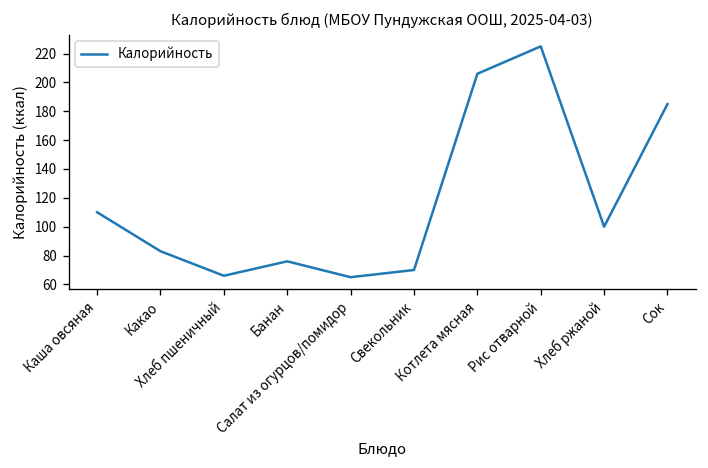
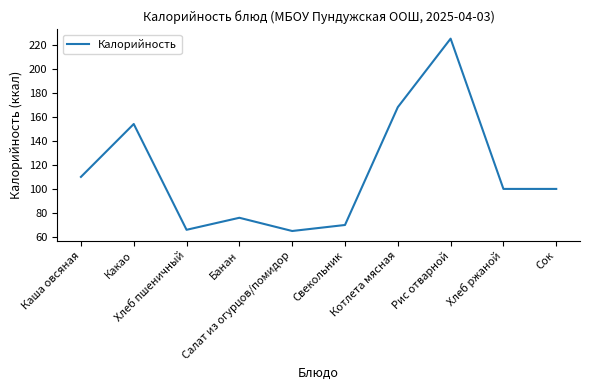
Какао: 83 -> 154
Котлета мясная: 206 -> 168
Сок: 185 -> 100
